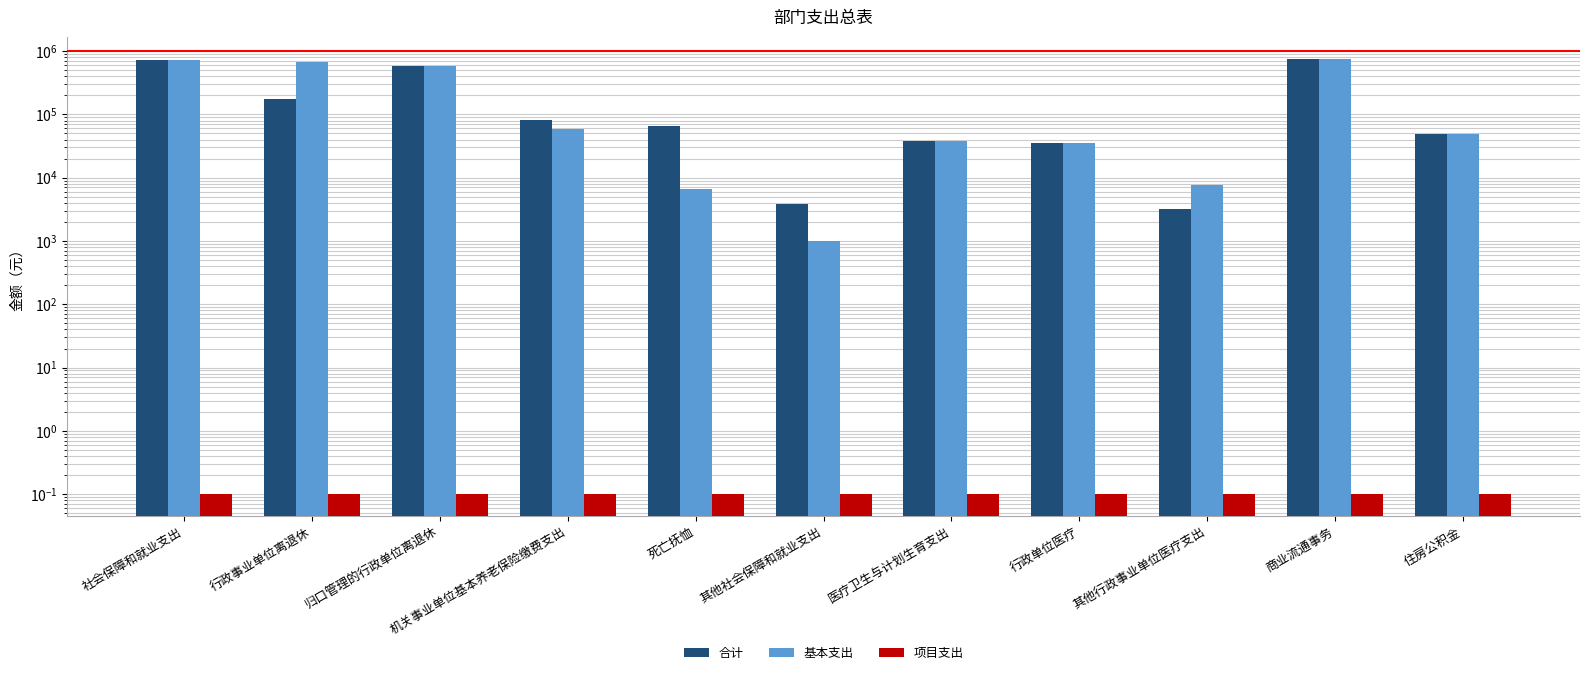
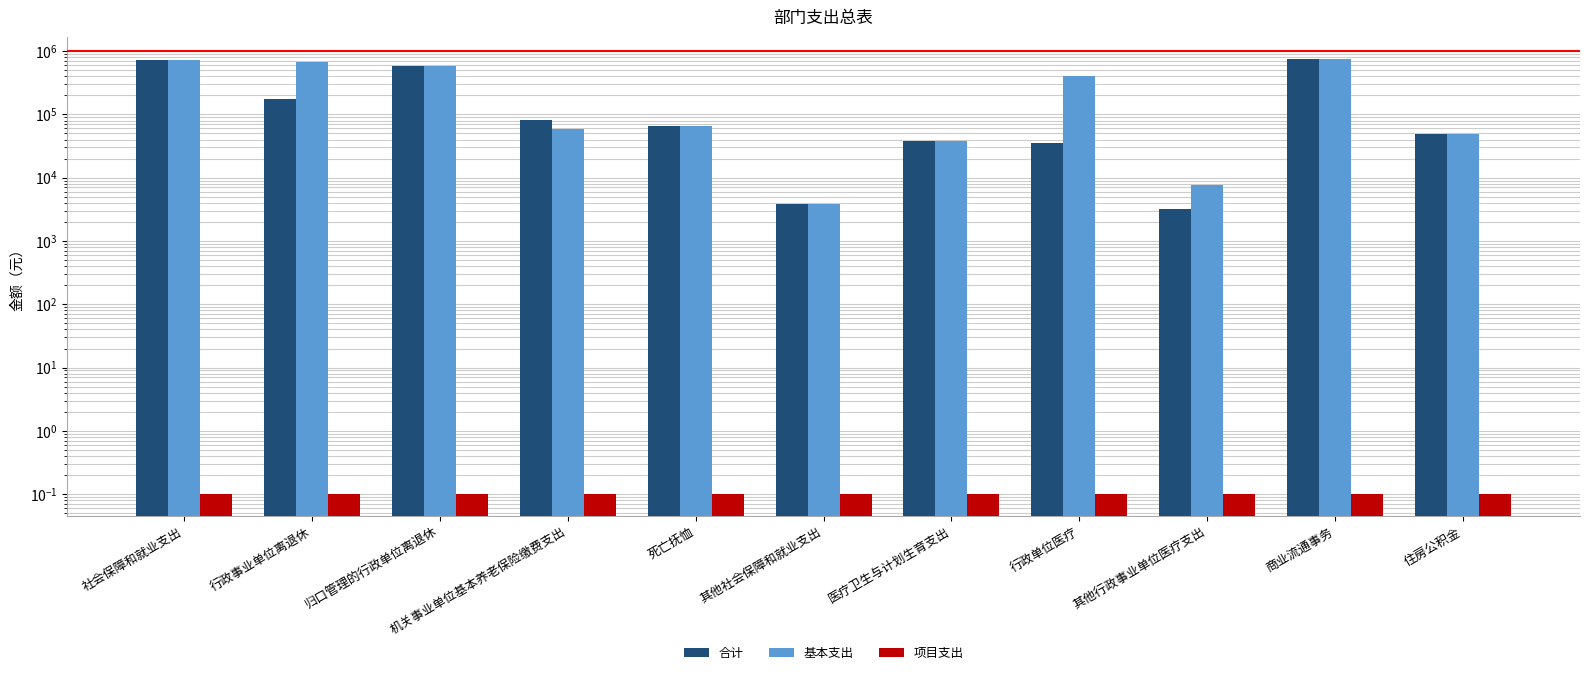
基本支出, 死亡抚恤: 7000 -> 70000
基本支出, 其他社会保障和就业支出: 1000 -> 4000
基本支出, 行政单位医疗: 30000 -> 400000
